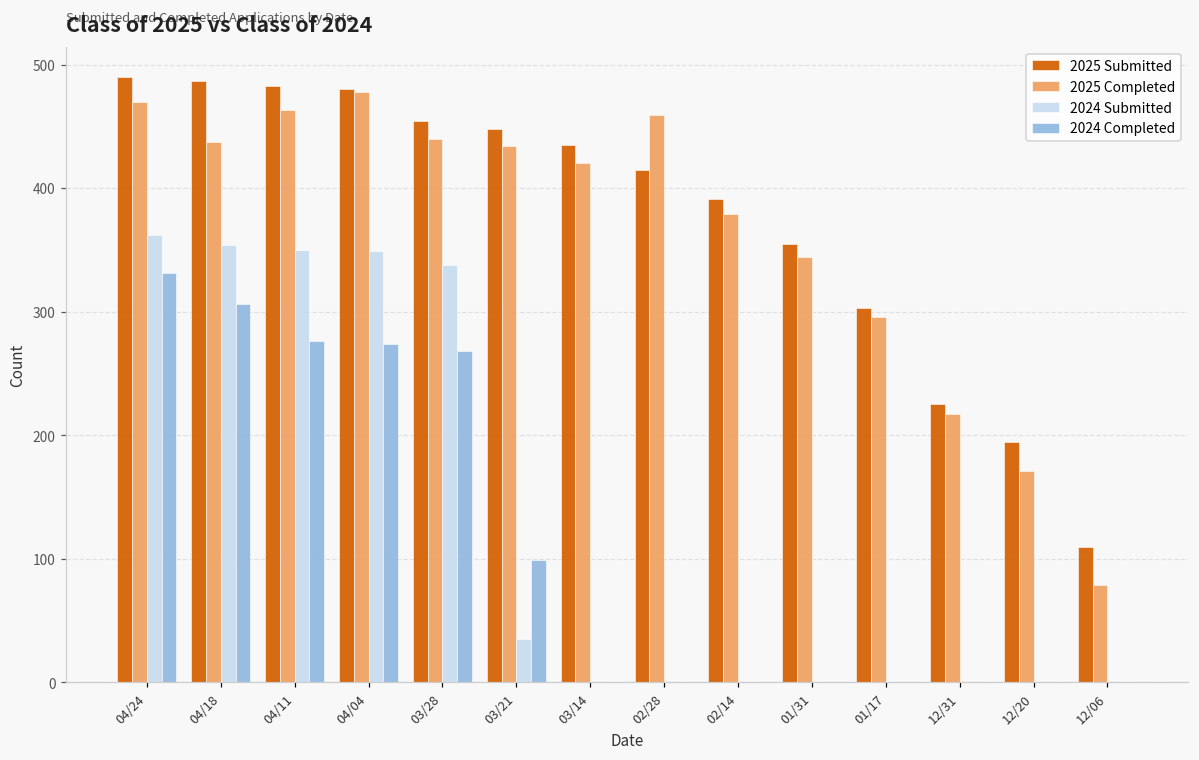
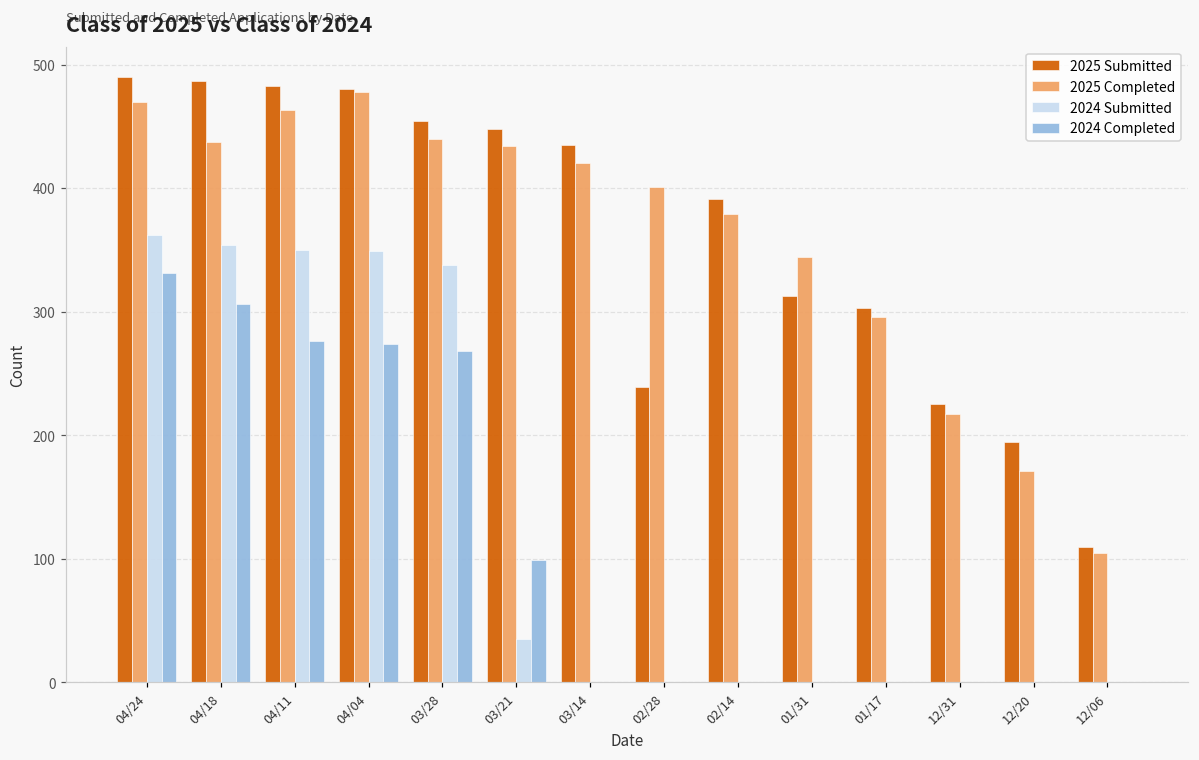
2025 Submitted, 02/28: 415 -> 239
2025 Completed, 02/28: 459 -> 401
2025 Submitted, 01/31: 355 -> 313
2025 Completed, 12/06: 79 -> 105
